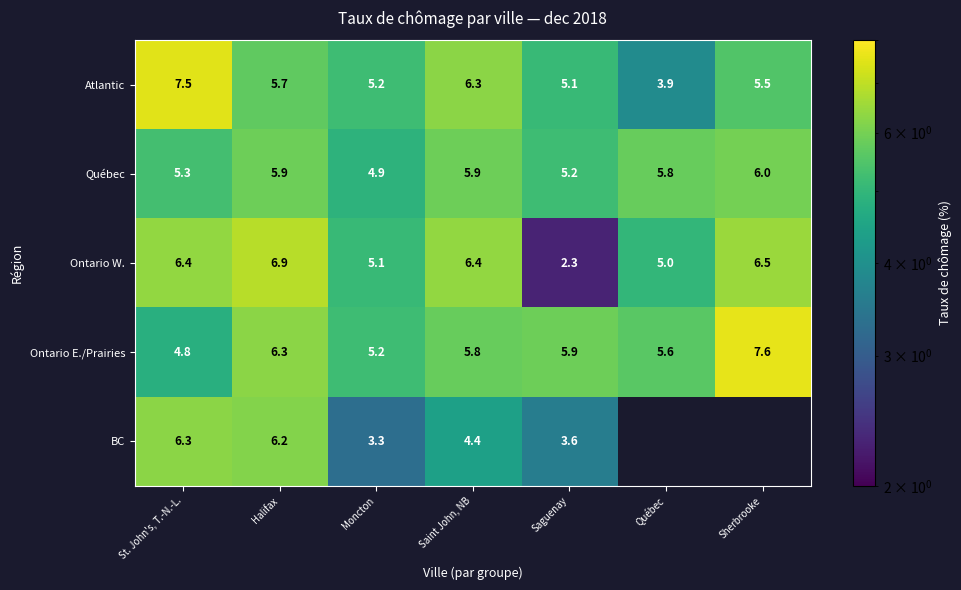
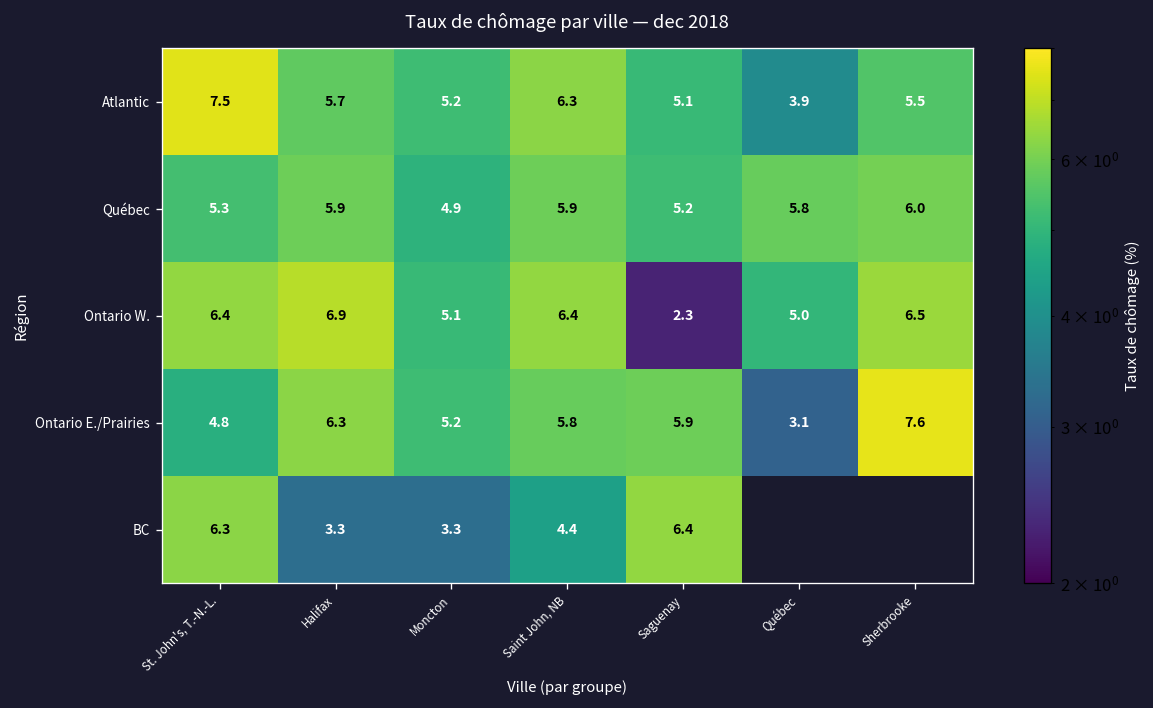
Ontario E./Prairies, Québec: 5.6 -> 3.1
BC, Halifax: 6.2 -> 3.3
BC, Saguenay: 3.6 -> 6.4
